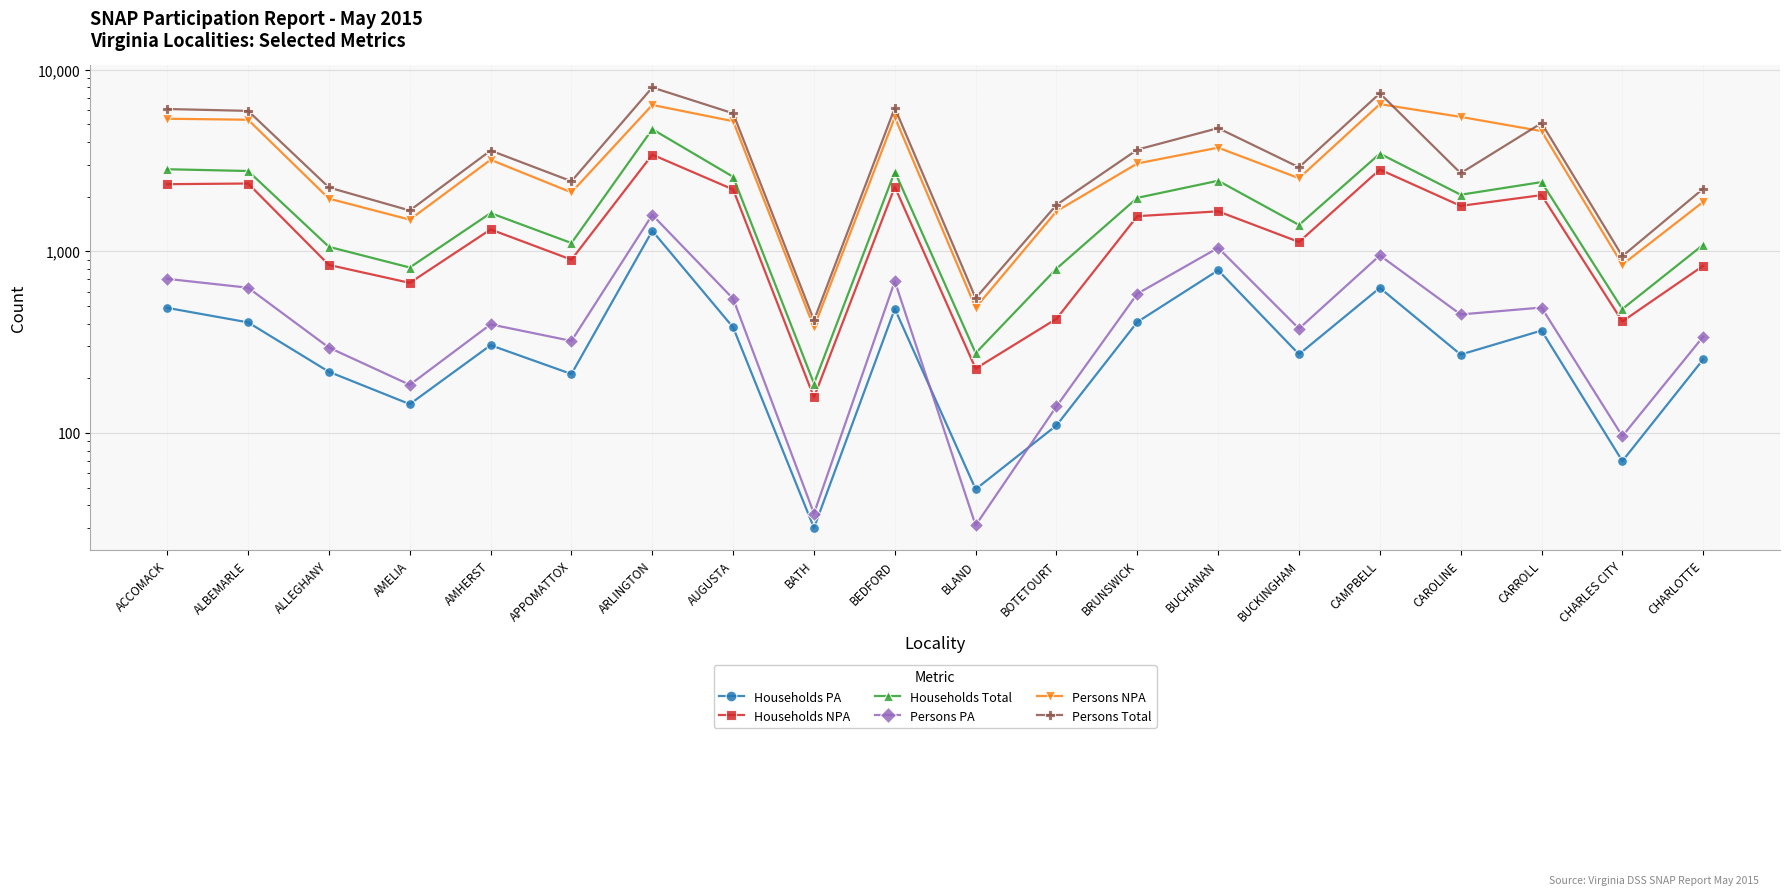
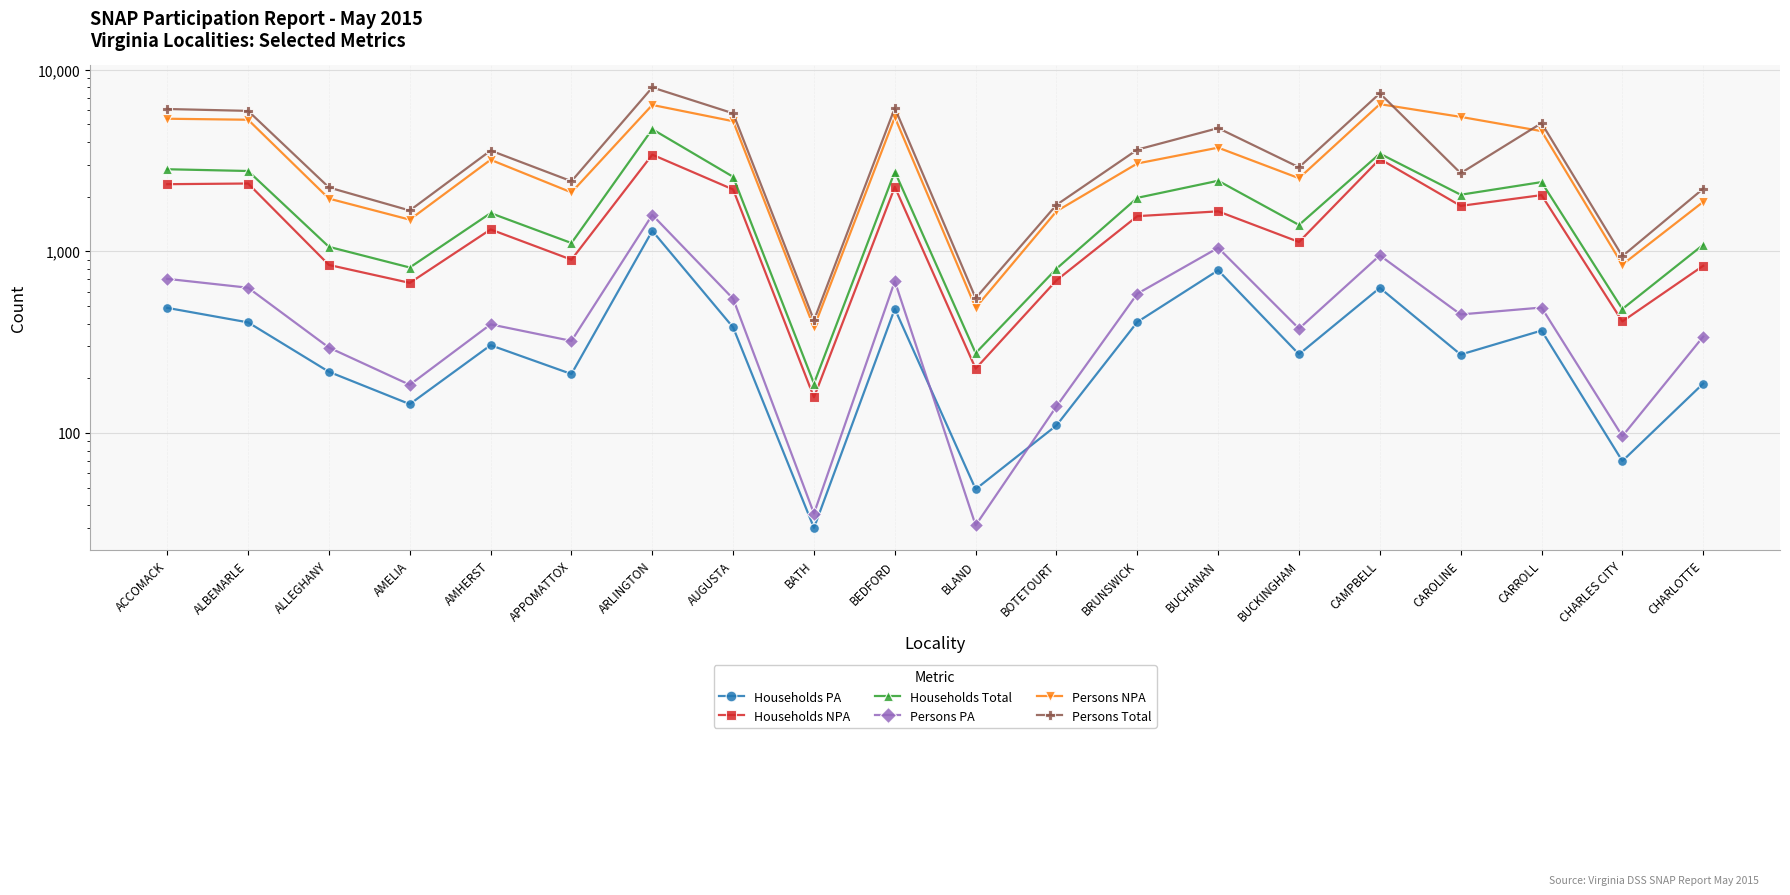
Households NPA, BOTETOURT: 430 -> 690
Households NPA, CAMPBELL: 2,800 -> 3,200
Households PA, CHARLOTTE: 250 -> 190
